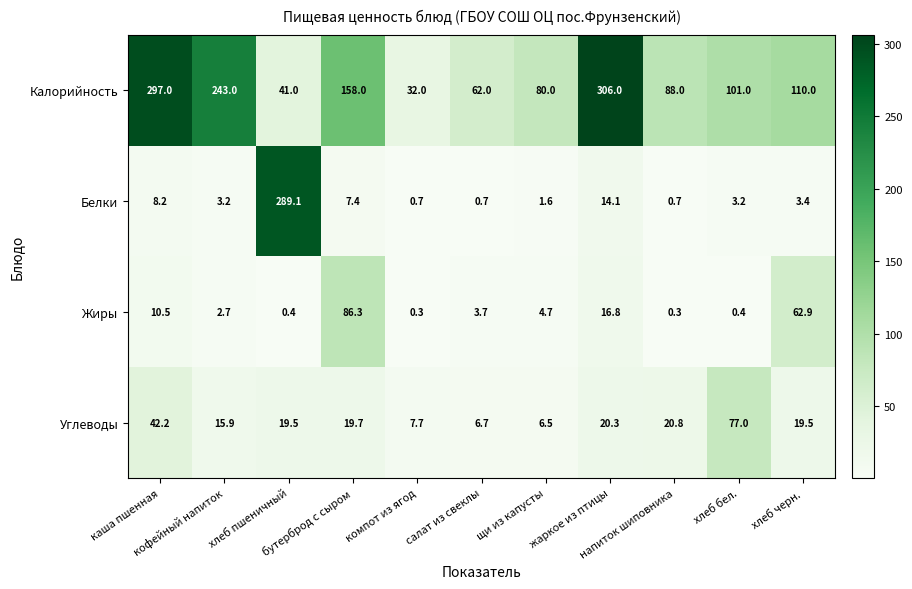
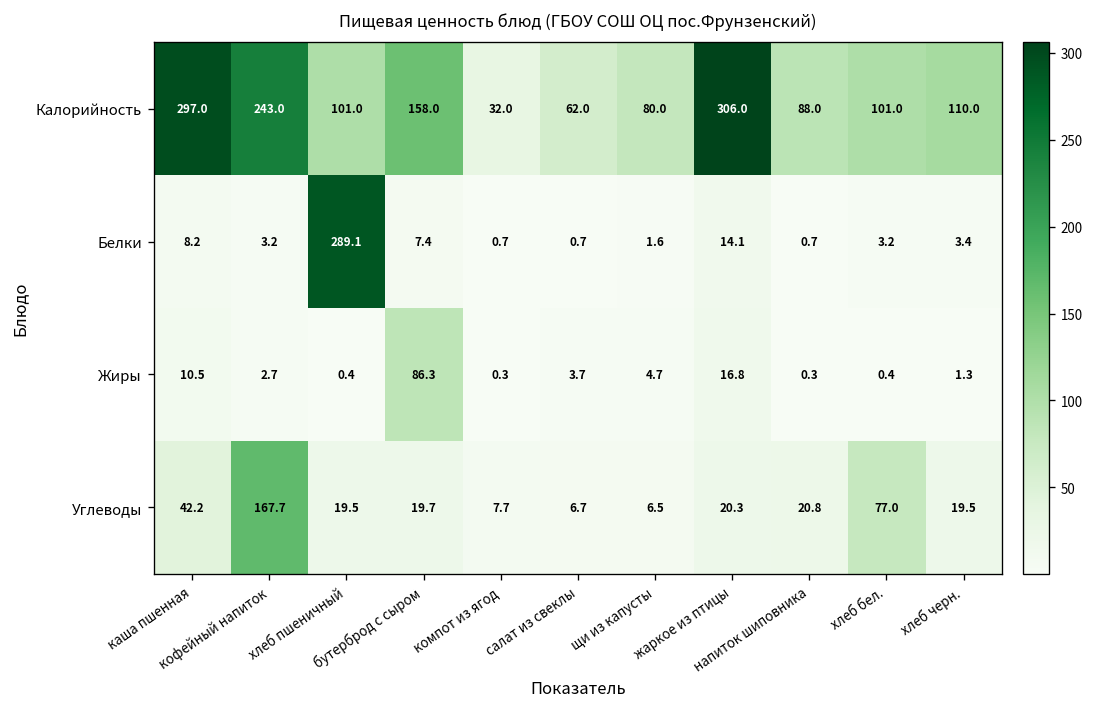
Калорийность, хлеб пшеничный: 41.0 -> 101.0
Жиры, хлеб черн.: 62.9 -> 1.3
Углеводы, кофейный напиток: 15.9 -> 167.7
